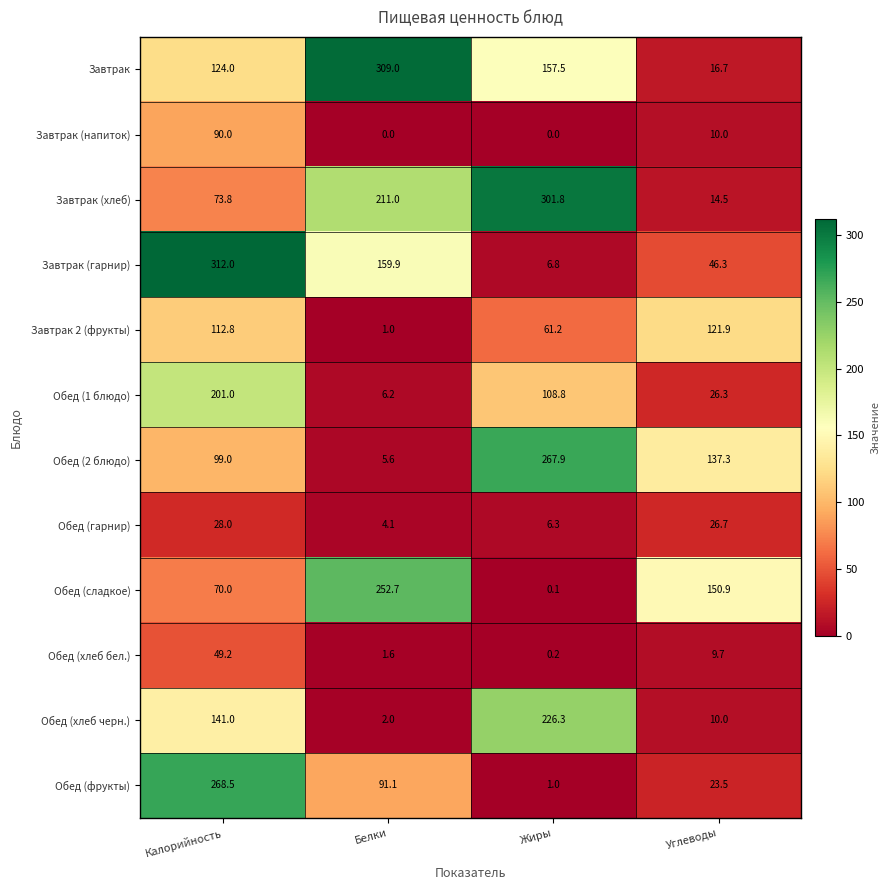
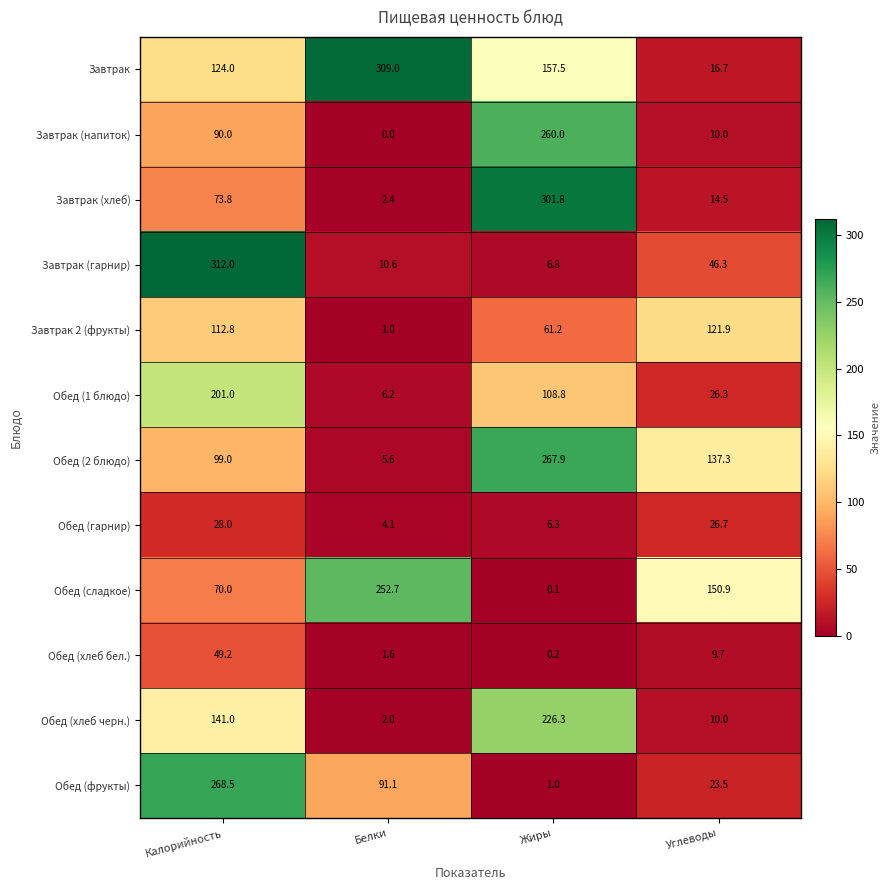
Завтрак (напиток), Жиры: 0.0 -> 260.0
Завтрак (хлеб), Белки: 211.0 -> 2.4
Завтрак (гарнир), Белки: 159.9 -> 10.6
